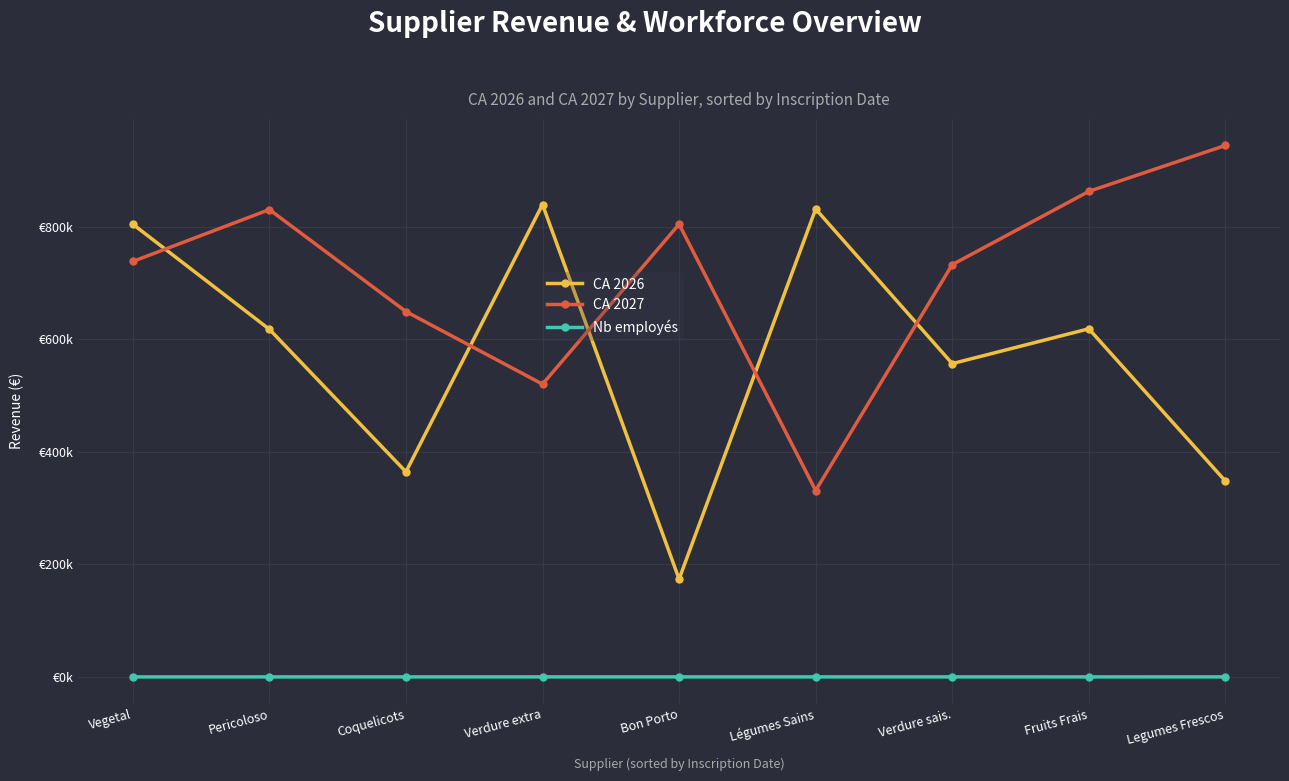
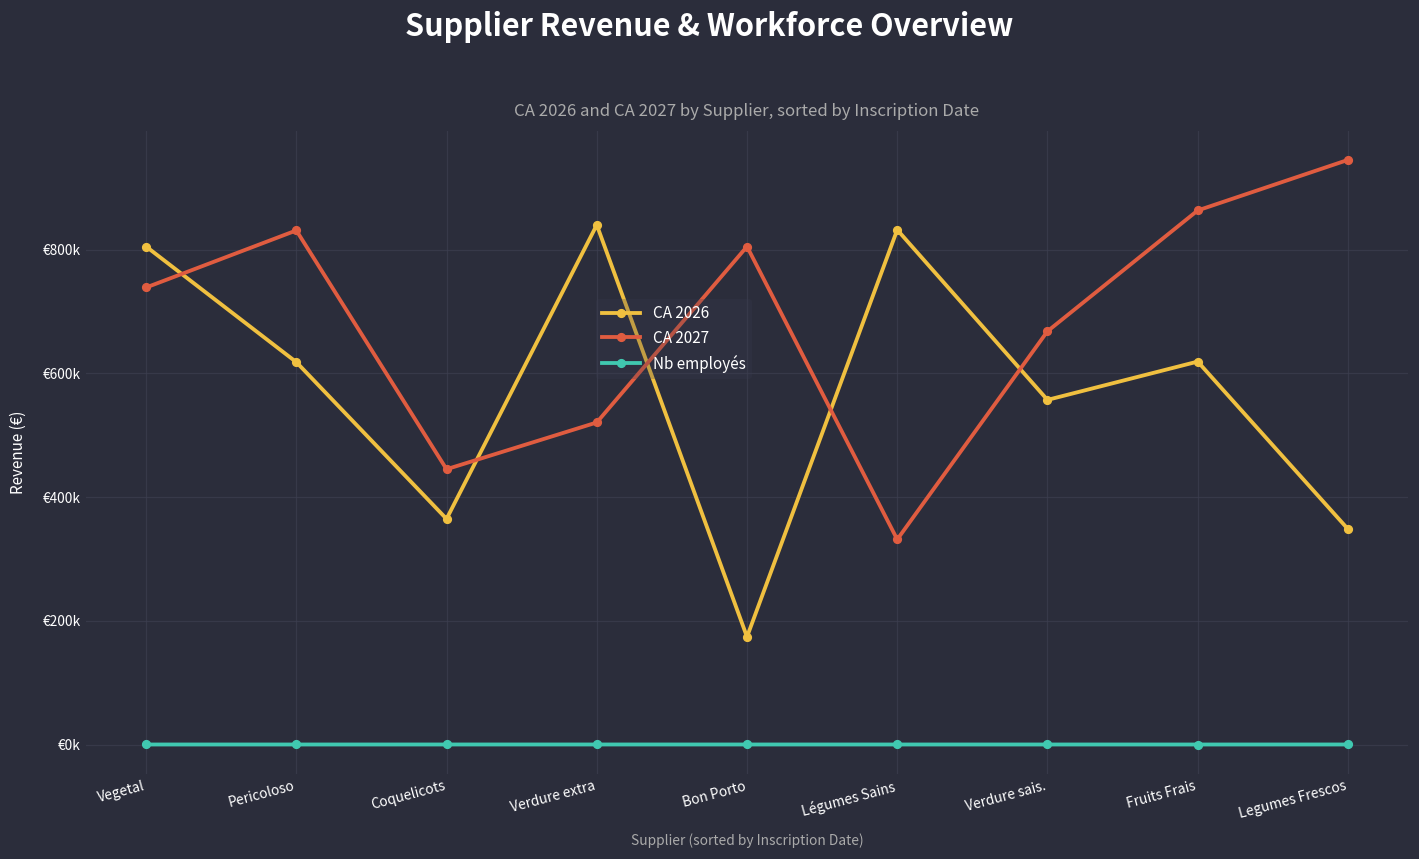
CA 2027, Coquelicots: €650000 -> €450000
CA 2027, Verdure sais.: €730000 -> €670000
